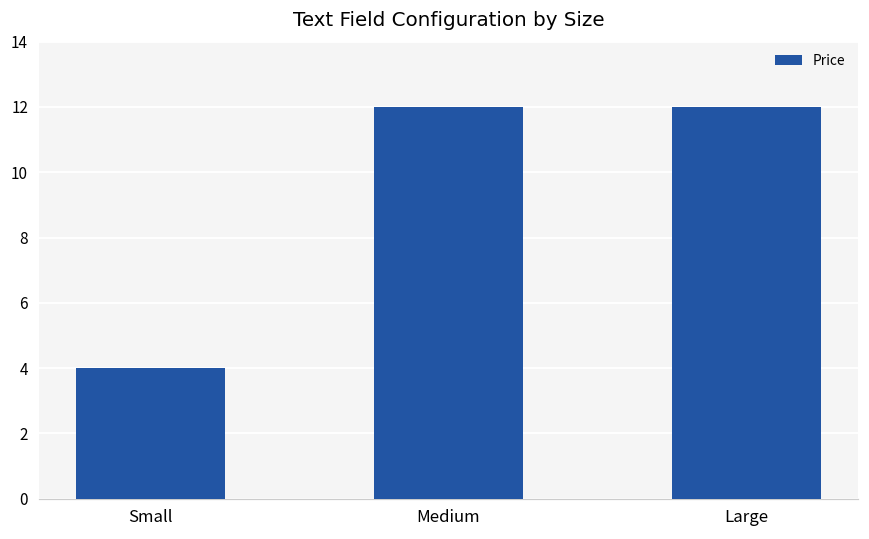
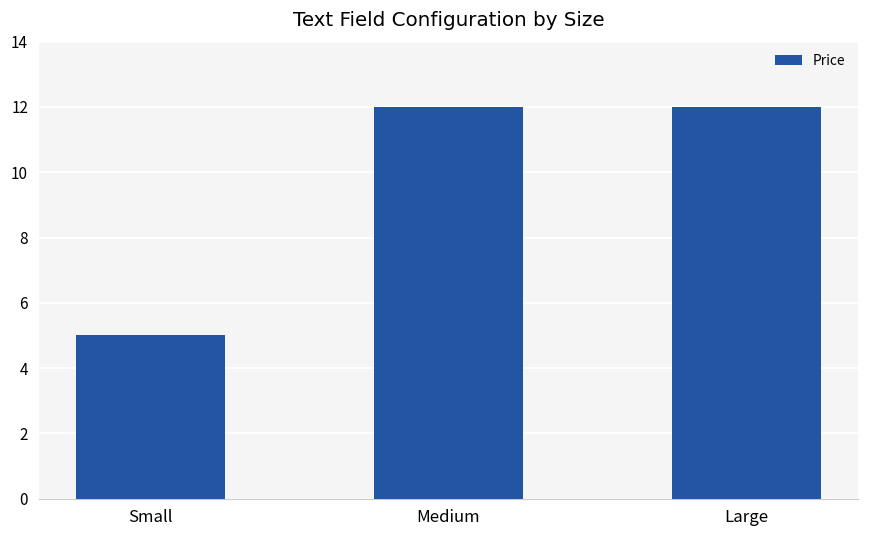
Small: 4 -> 5
